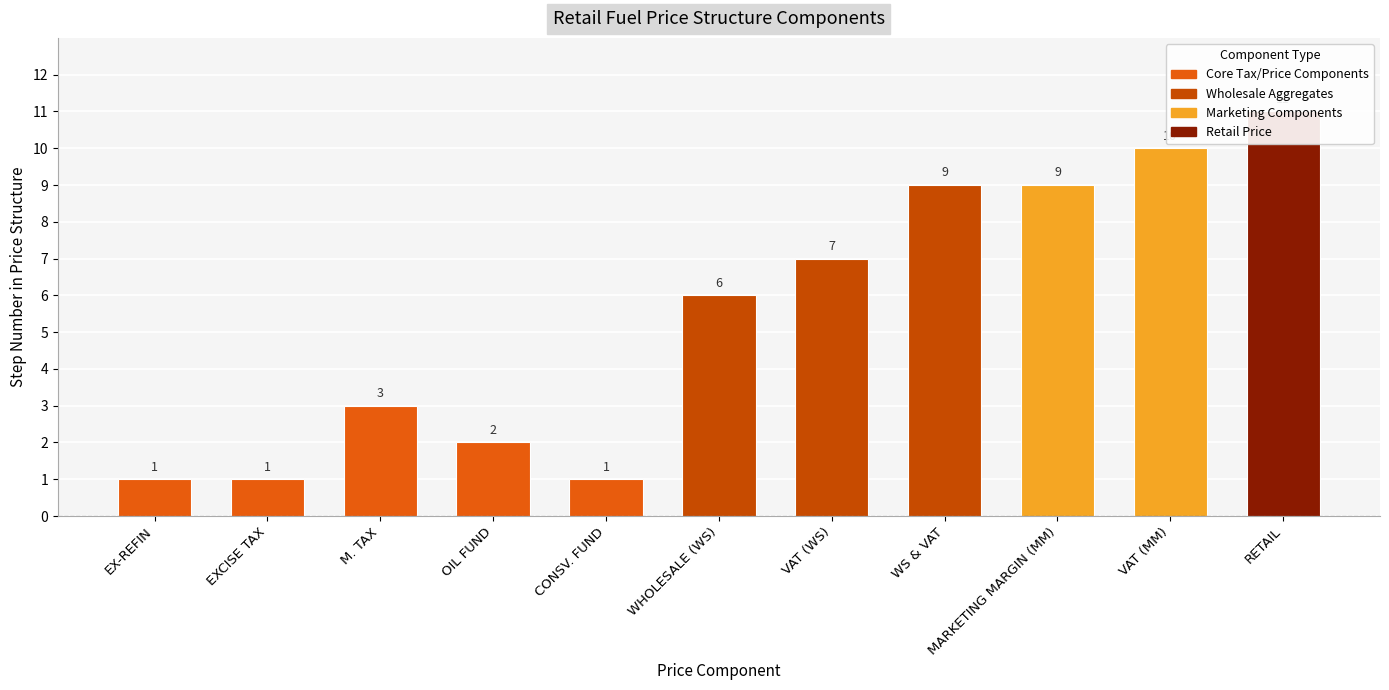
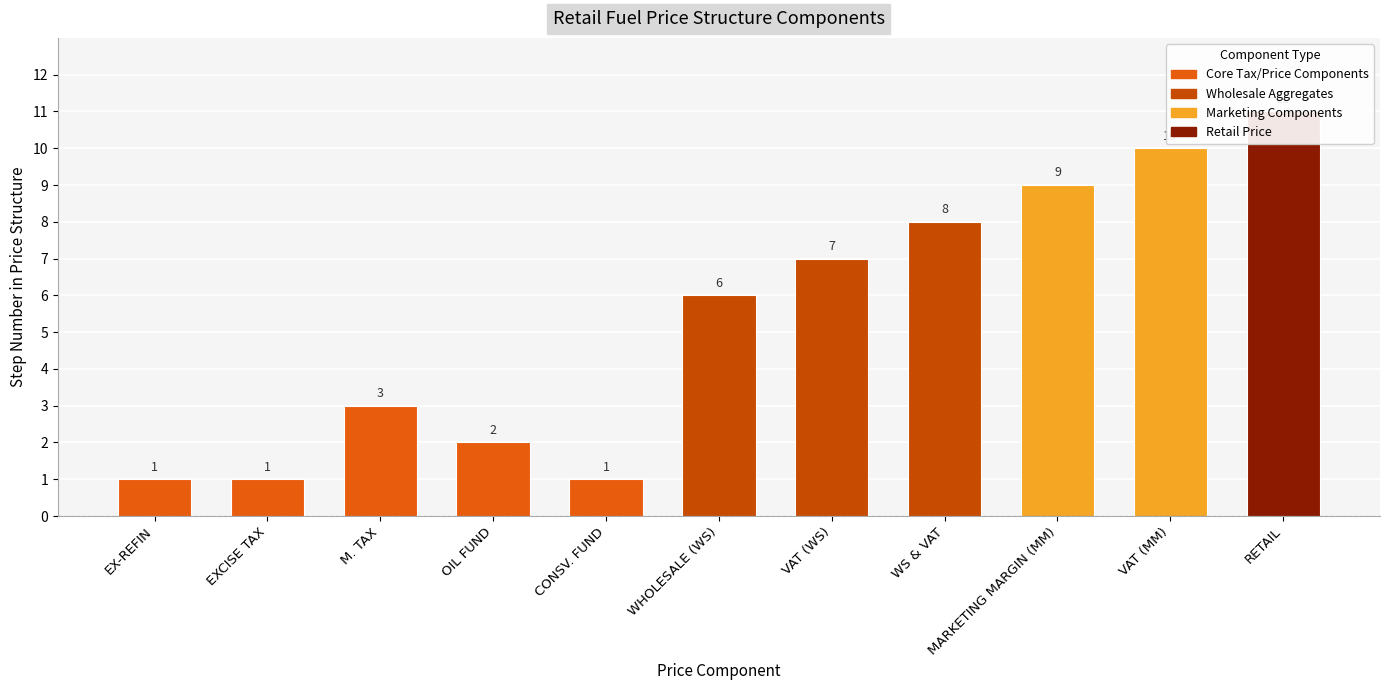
WS & VAT: 9 -> 8
